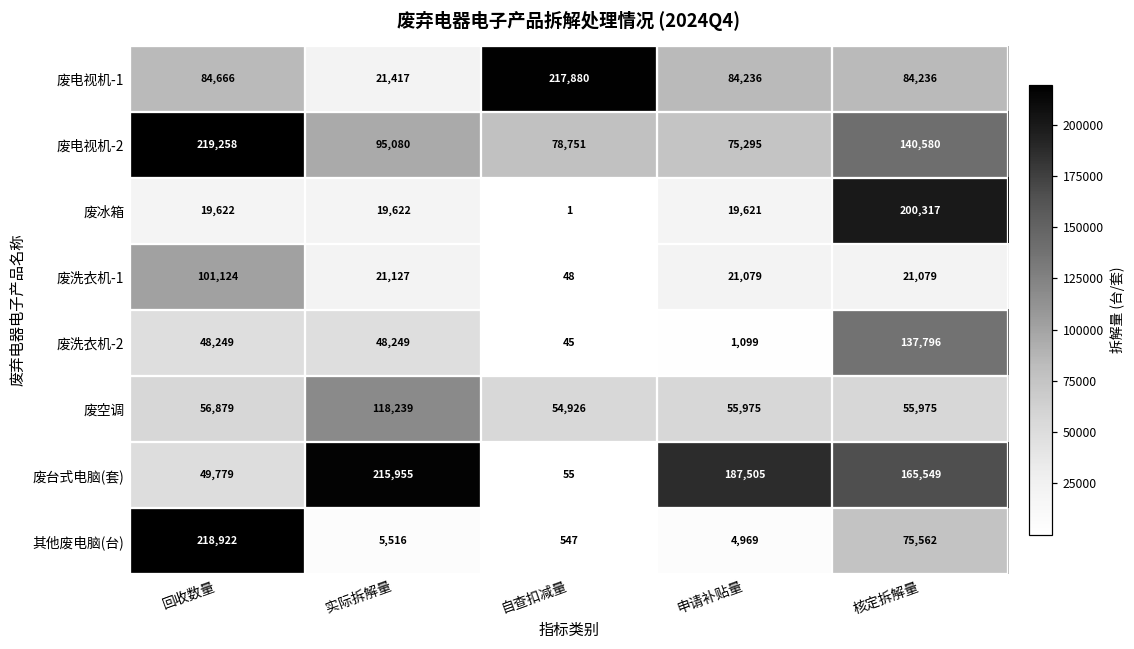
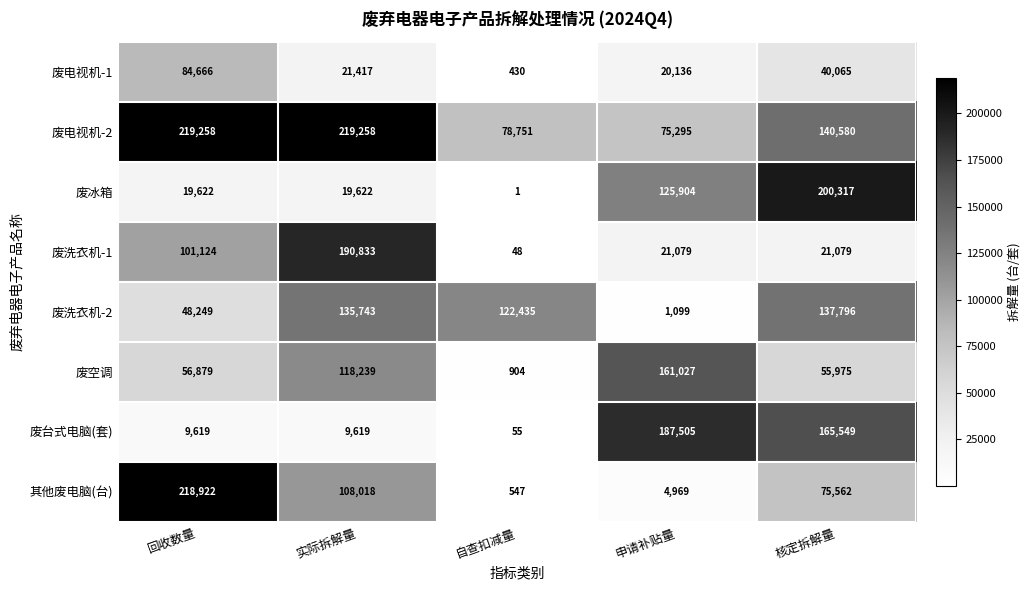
废电视机-1, 自查扣减量: 217,880 -> 430
废电视机-1, 申请补贴量: 84,236 -> 20,136
废电视机-1, 核定拆解量: 84,236 -> 40,065
废电视机-2, 实际拆解量: 95,080 -> 219,258
废冰箱, 申请补贴量: 19,621 -> 125,904
废洗衣机-1, 实际拆解量: 21,127 -> 190,833
废洗衣机-2, 实际拆解量: 48,249 -> 135,743
废洗衣机-2, 自查扣减量: 45 -> 122,435
废空调, 自查扣减量: 54,926 -> 904
废空调, 申请补贴量: 55,975 -> 161,027
废台式电脑(套), 回收数量: 49,779 -> 9,619
废台式电脑(套), 实际拆解量: 215,955 -> 9,619
其他废电脑(台), 实际拆解量: 5,516 -> 108,018
